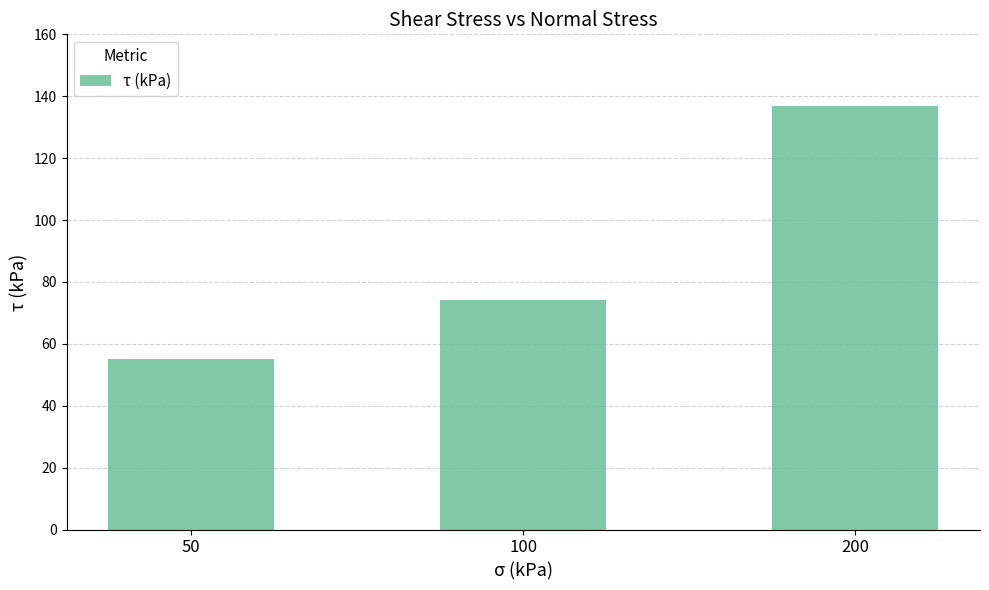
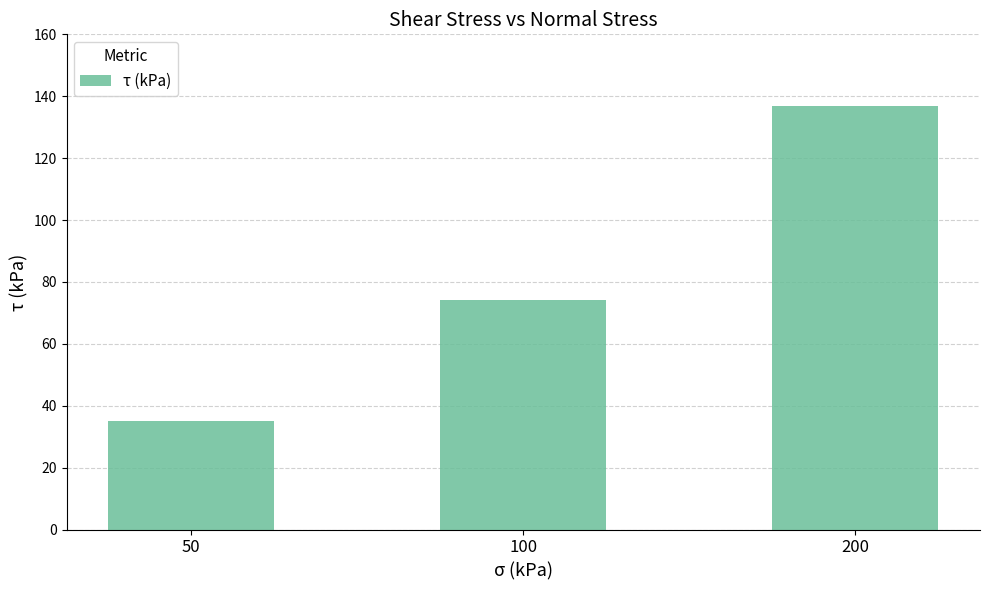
50: 55 -> 35
